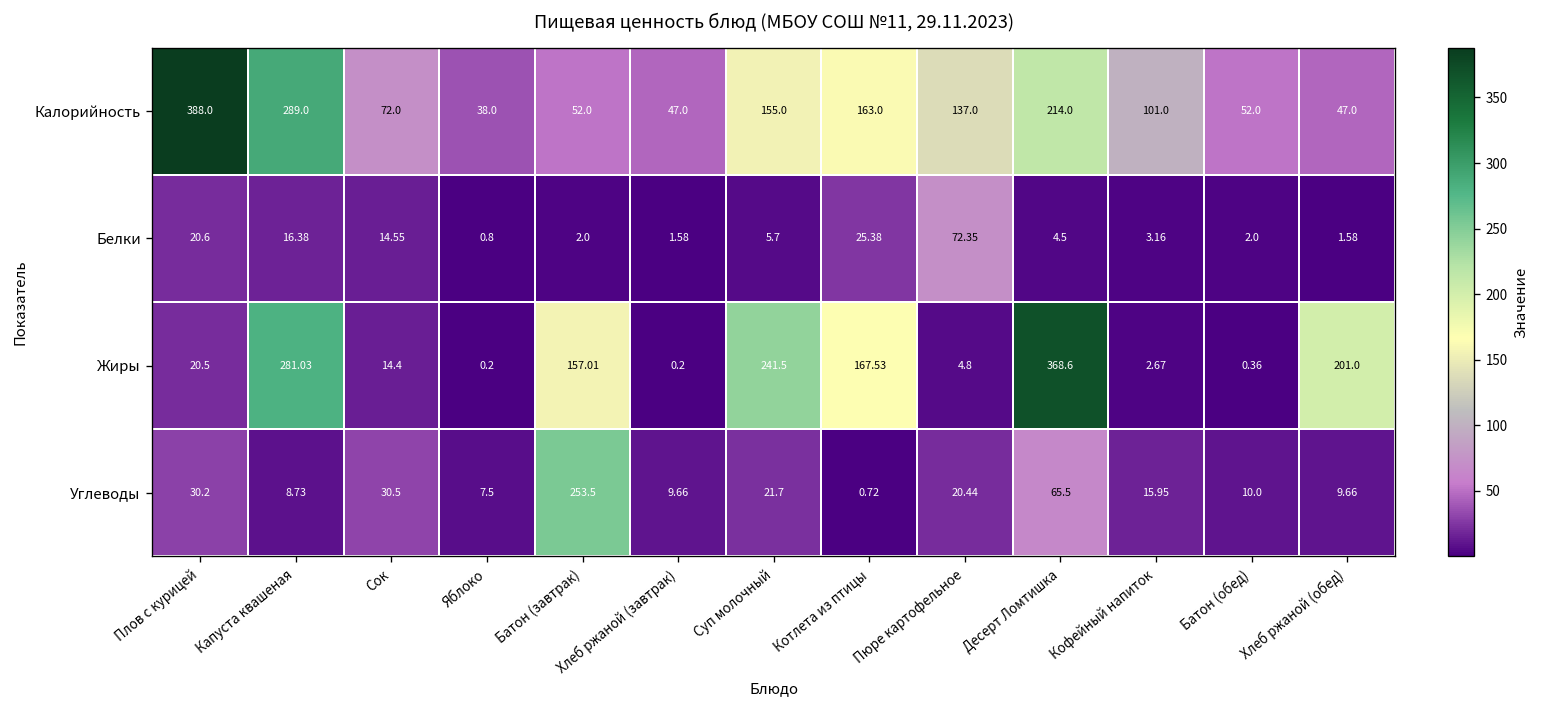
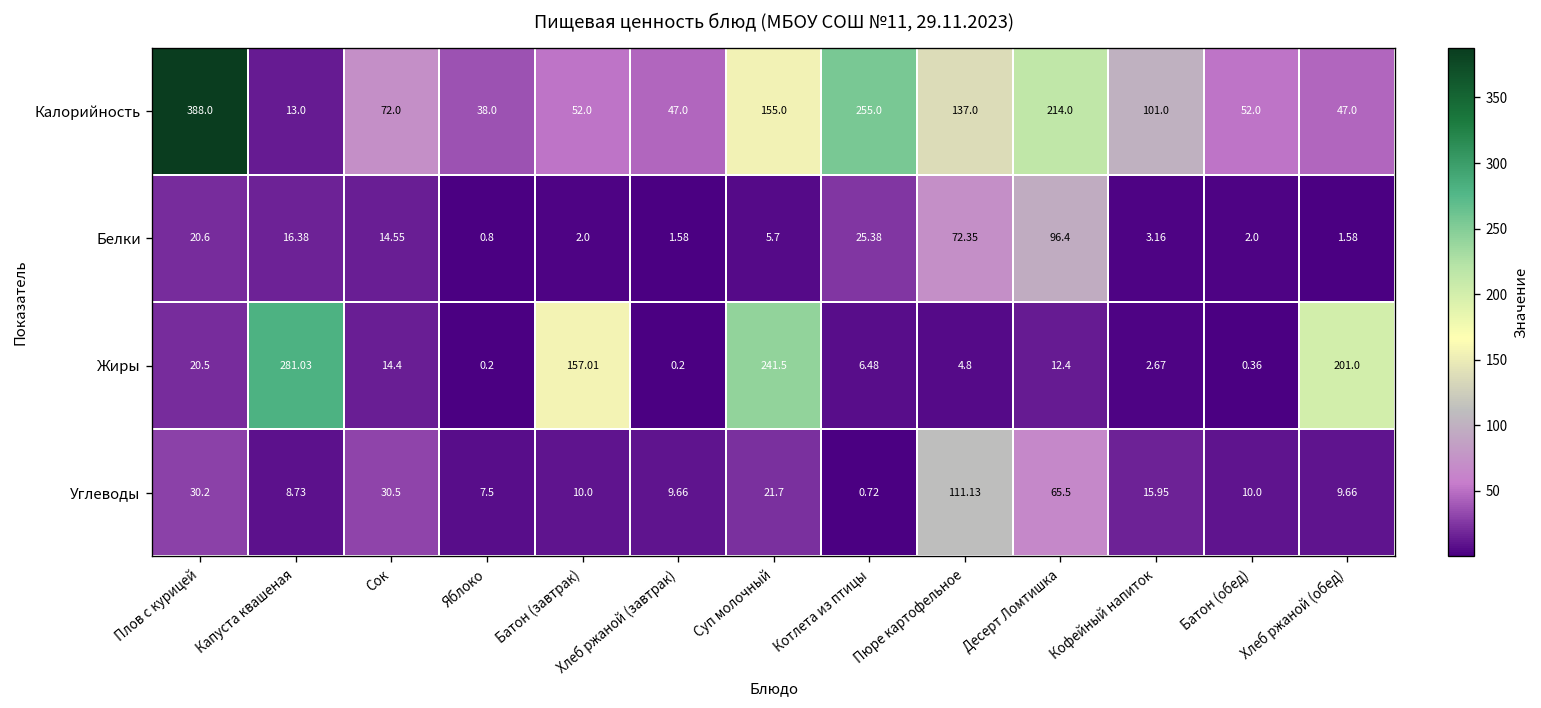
Калорийность, Капуста квашеная: 289.0 -> 13.0
Калорийность, Котлета из птицы: 163.0 -> 255.0
Белки, Десерт Ломтишка: 4.5 -> 96.4
Жиры, Котлета из птицы: 167.53 -> 6.48
Жиры, Десерт Ломтишка: 368.6 -> 12.4
Углеводы, Батон (завтрак): 253.5 -> 10.0
Углеводы, Пюре картофельное: 20.44 -> 111.13
